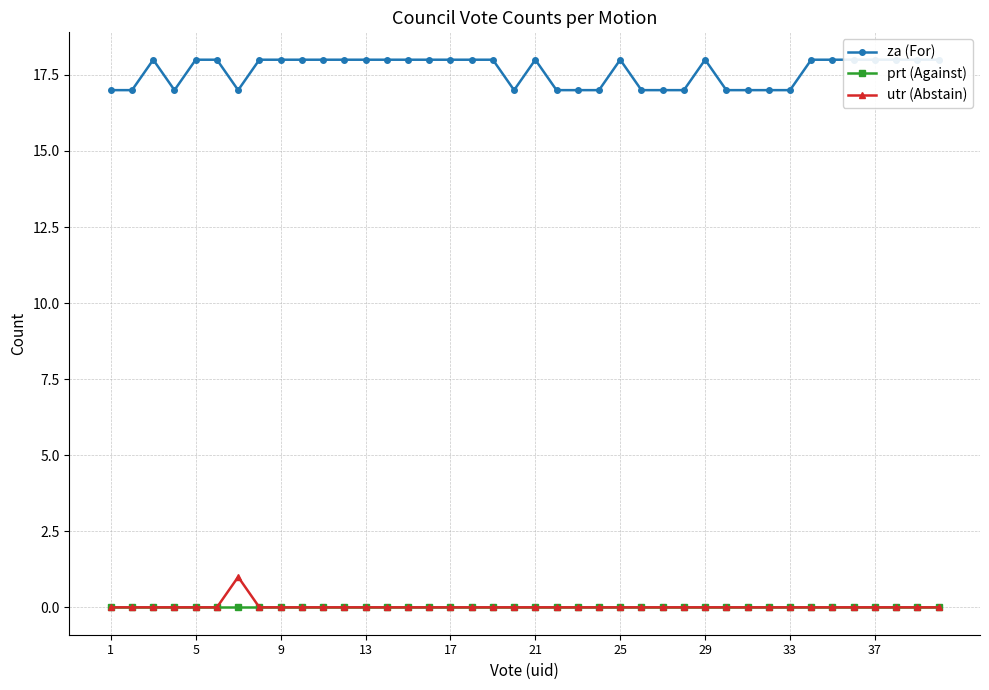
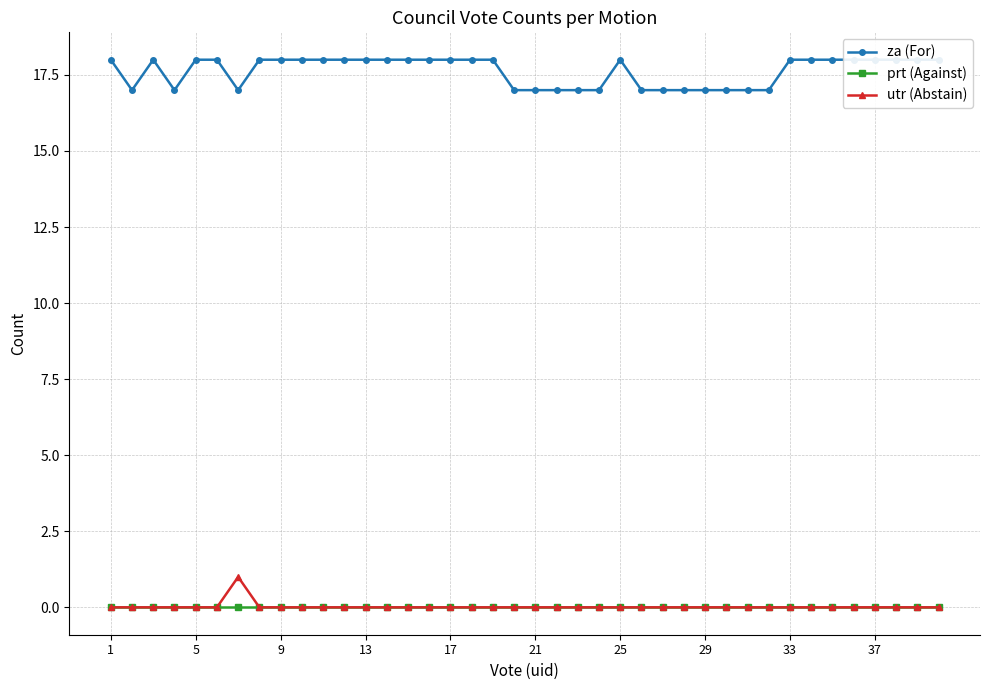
za (For), 1: 17 -> 18
za (For), 21: 18 -> 17
za (For), 29: 18 -> 17
za (For), 33: 17 -> 18
